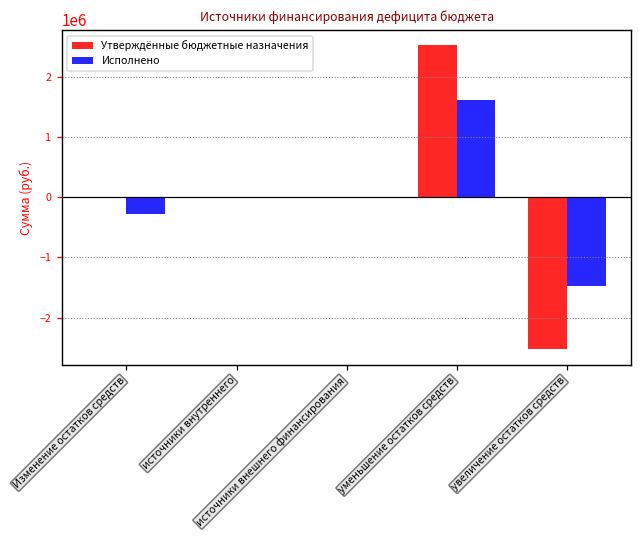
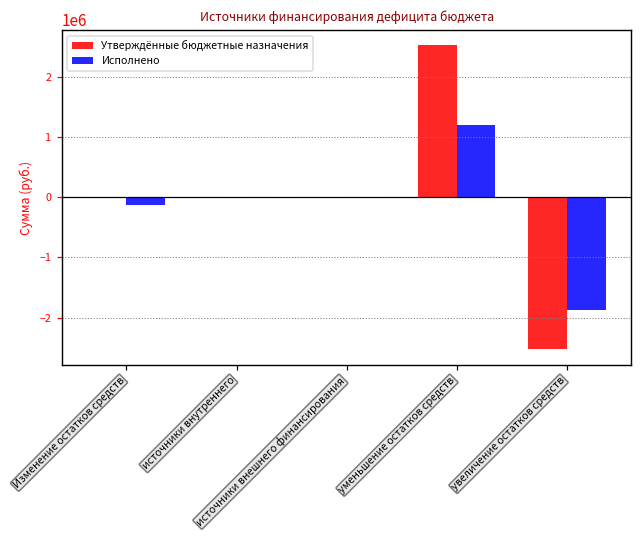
Исполнено, Изменение остатков средств: -300000 -> -100000
Исполнено, уменьшение остатков средств: 1600000 -> 1200000
Исполнено, увеличение остатков средств: -1500000 -> -1900000
